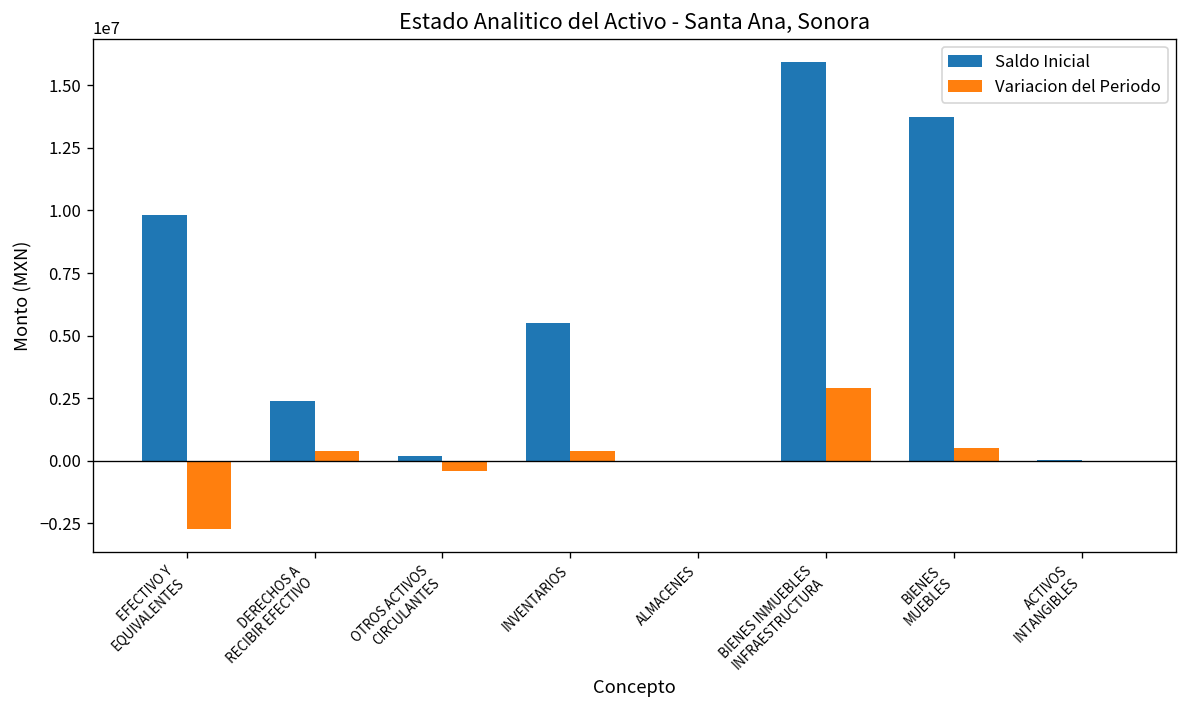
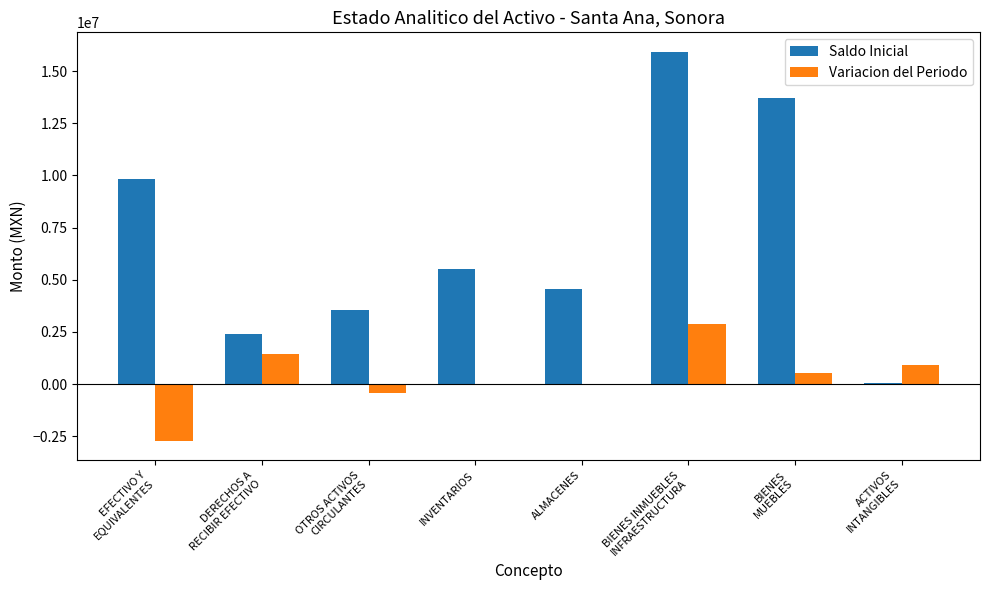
Variacion del Periodo, DERECHOS A RECIBIR EFECTIVO: 400000 -> 1400000
Saldo Inicial, OTROS ACTIVOS CIRCULANTES: 200000 -> 3600000
Variacion del Periodo, INVENTARIOS: 400000 -> 0
Saldo Inicial, ALMACENES: 0 -> 4600000
Variacion del Periodo, ACTIVOS INTANGIBLES: 0 -> 900000
